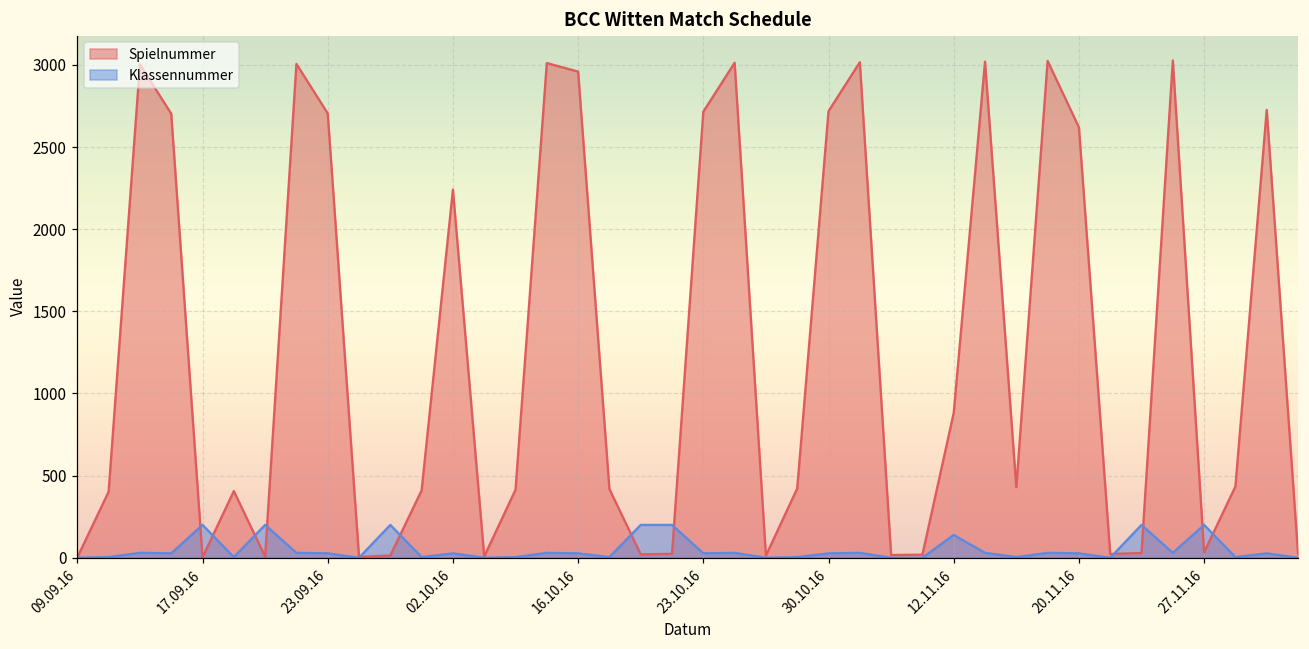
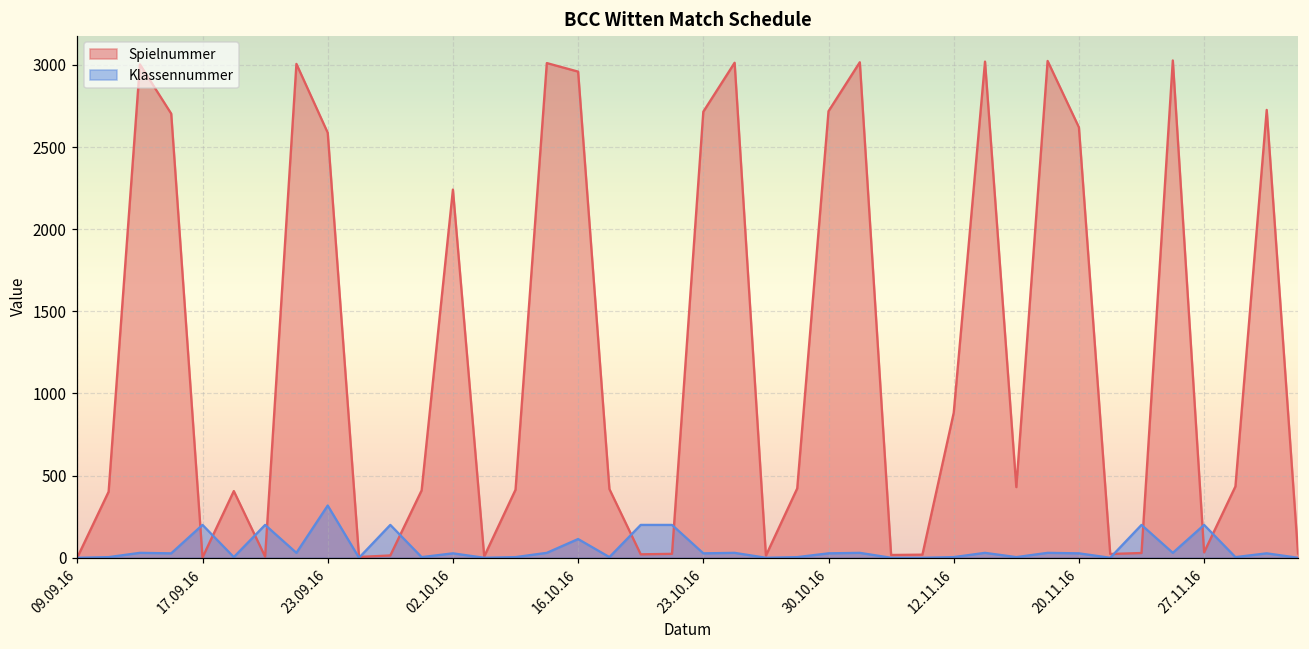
Spielnummer, 23.09.16: 2710 -> 2590
Klassennummer, 23.09.16: 30 -> 320
Klassennummer, 16.10.16: 30 -> 110
Klassennummer, 12.11.16: 140 -> 0
